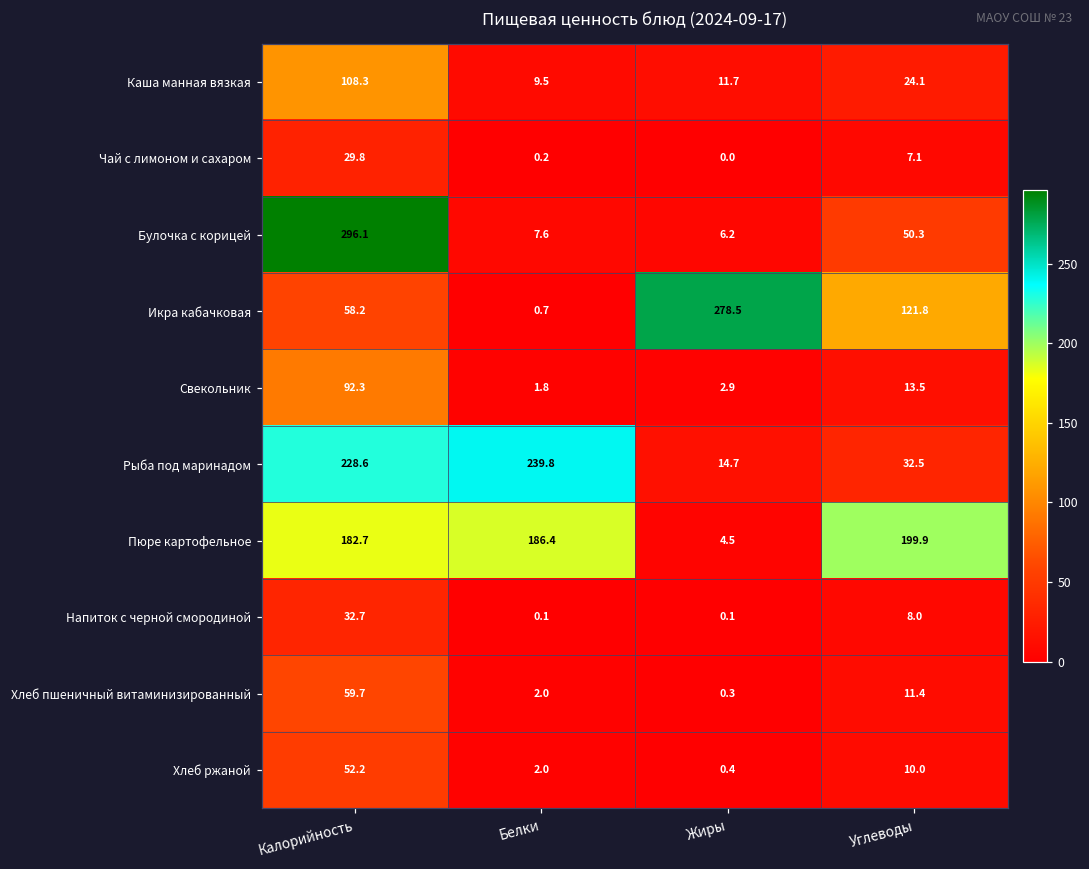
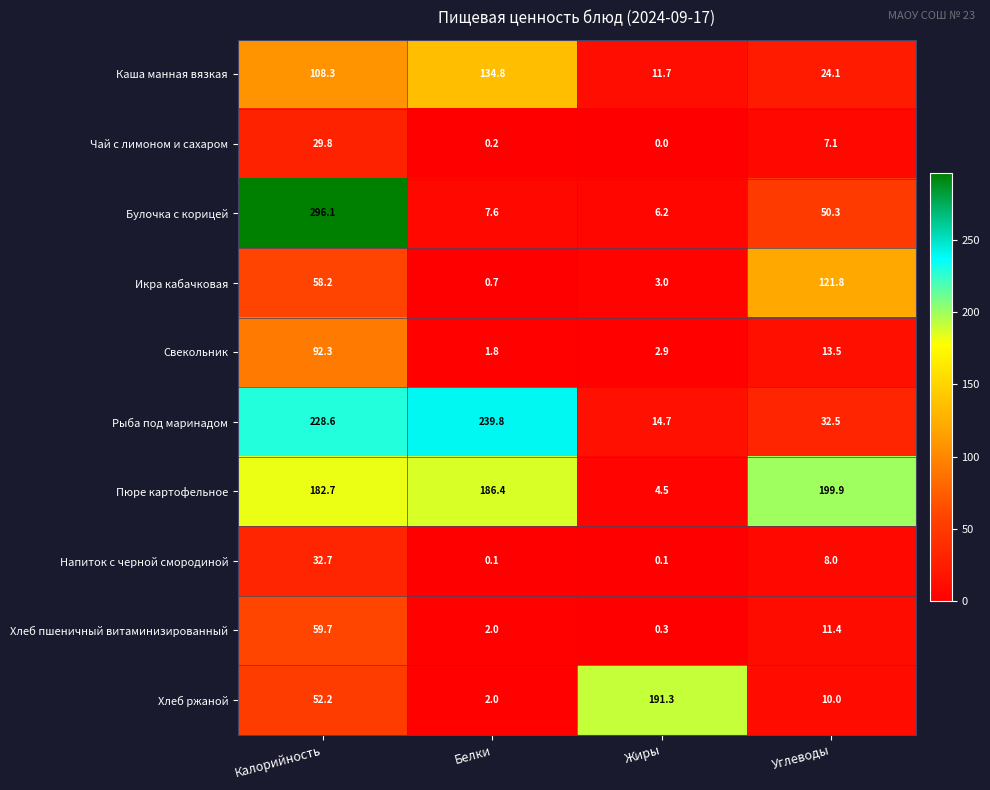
Каша манная вязкая, Белки: 9.5 -> 134.8
Икра кабачковая, Жиры: 278.5 -> 3.0
Хлеб ржаной, Жиры: 0.4 -> 191.3
